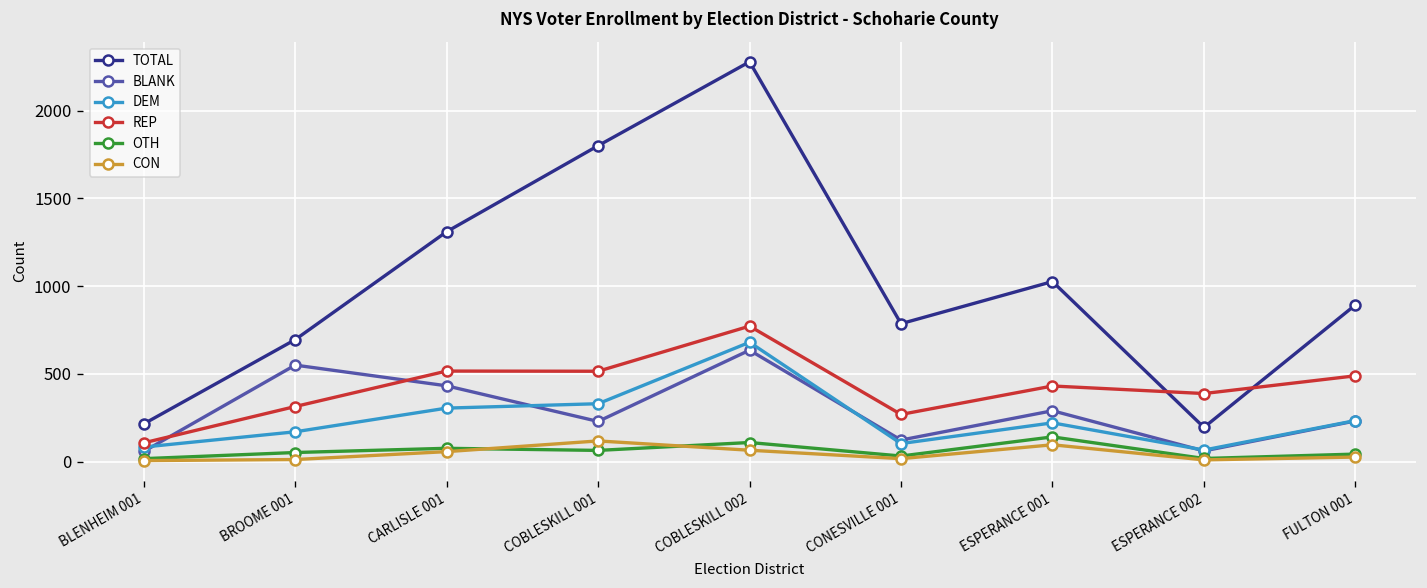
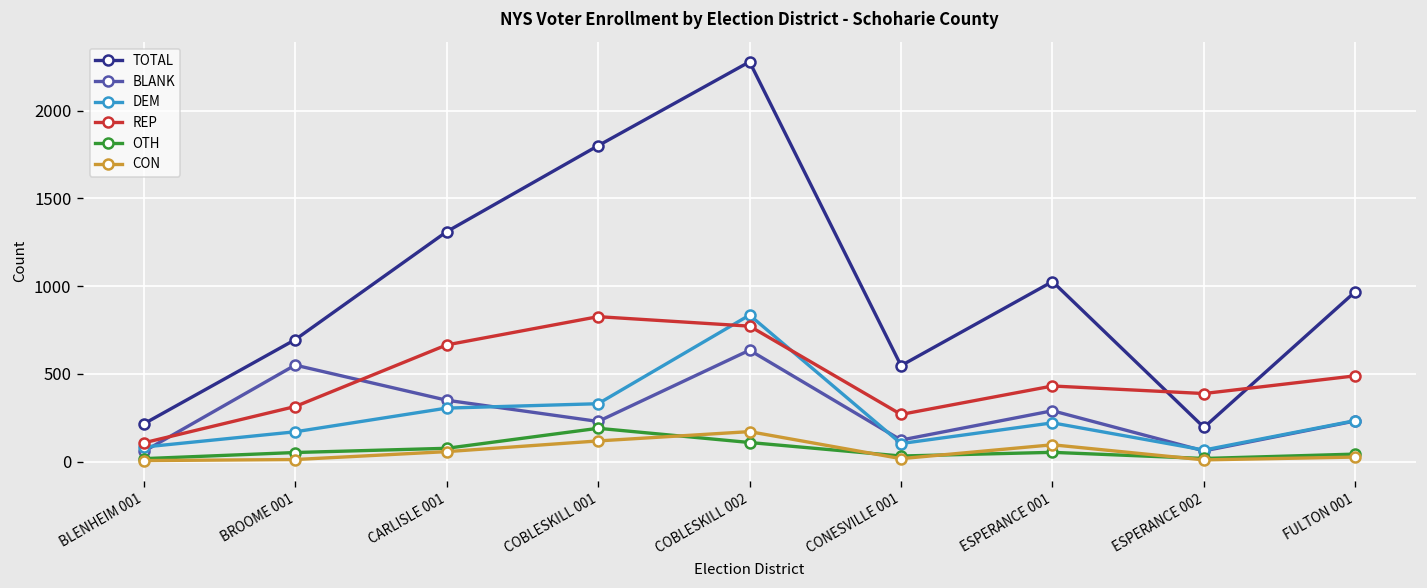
BLANK, CARLISLE 001: 430 -> 350
REP, CARLISLE 001: 520 -> 670
REP, COBLESKILL 001: 520 -> 830
OTH, COBLESKILL 001: 60 -> 190
DEM, COBLESKILL 002: 680 -> 840
CON, COBLESKILL 002: 70 -> 170
TOTAL, CONESVILLE 001: 790 -> 550
OTH, ESPERANCE 001: 140 -> 50
TOTAL, FULTON 001: 890 -> 970
